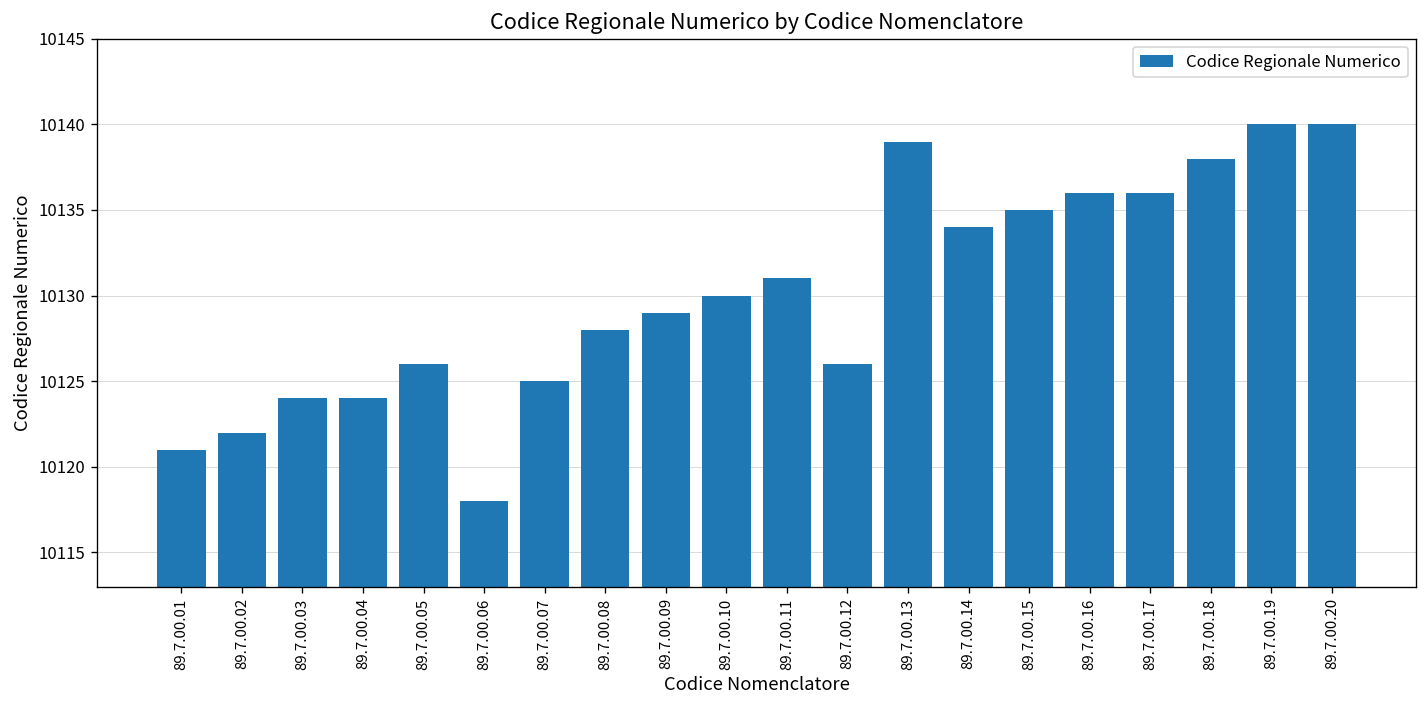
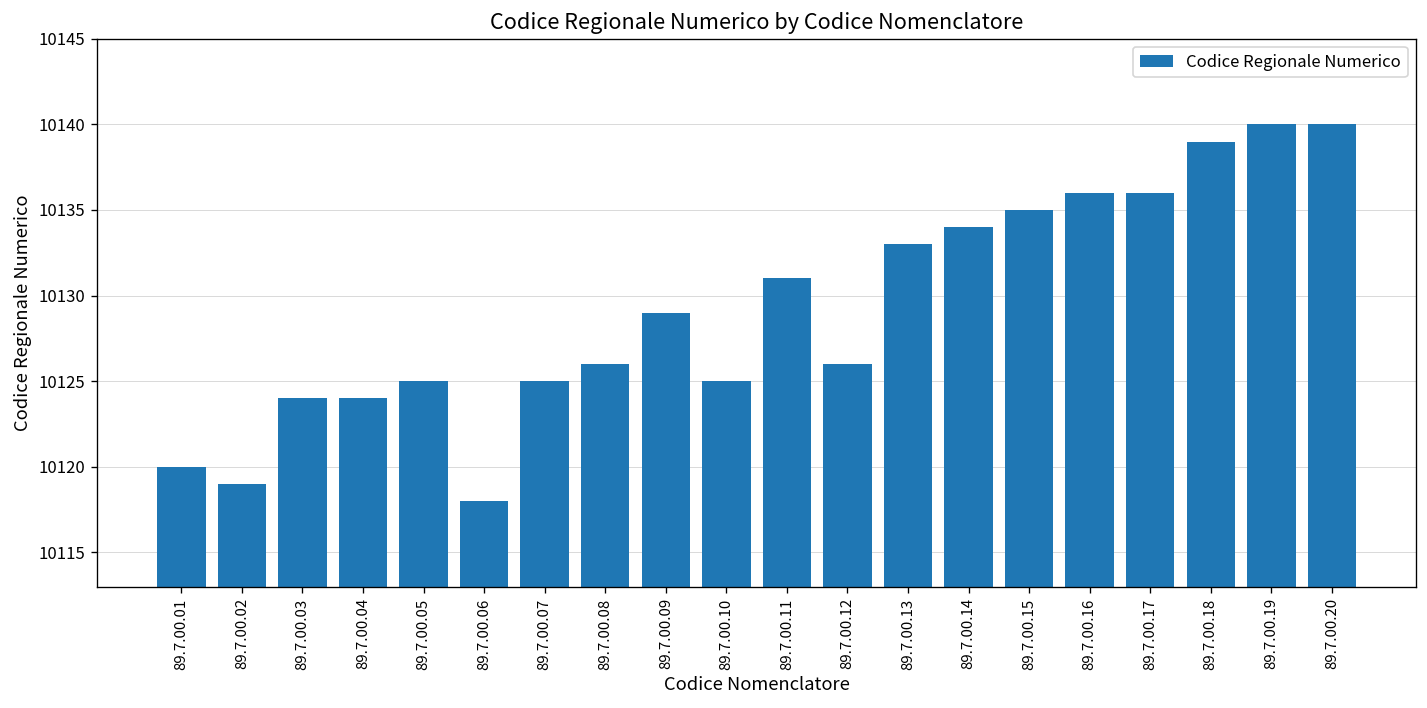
89.7.00.01: 10121 -> 10120
89.7.00.02: 10122 -> 10119
89.7.00.05: 10126 -> 10125
89.7.00.08: 10128 -> 10126
89.7.00.10: 10130 -> 10125
89.7.00.13: 10139 -> 10133
89.7.00.18: 10138 -> 10139
